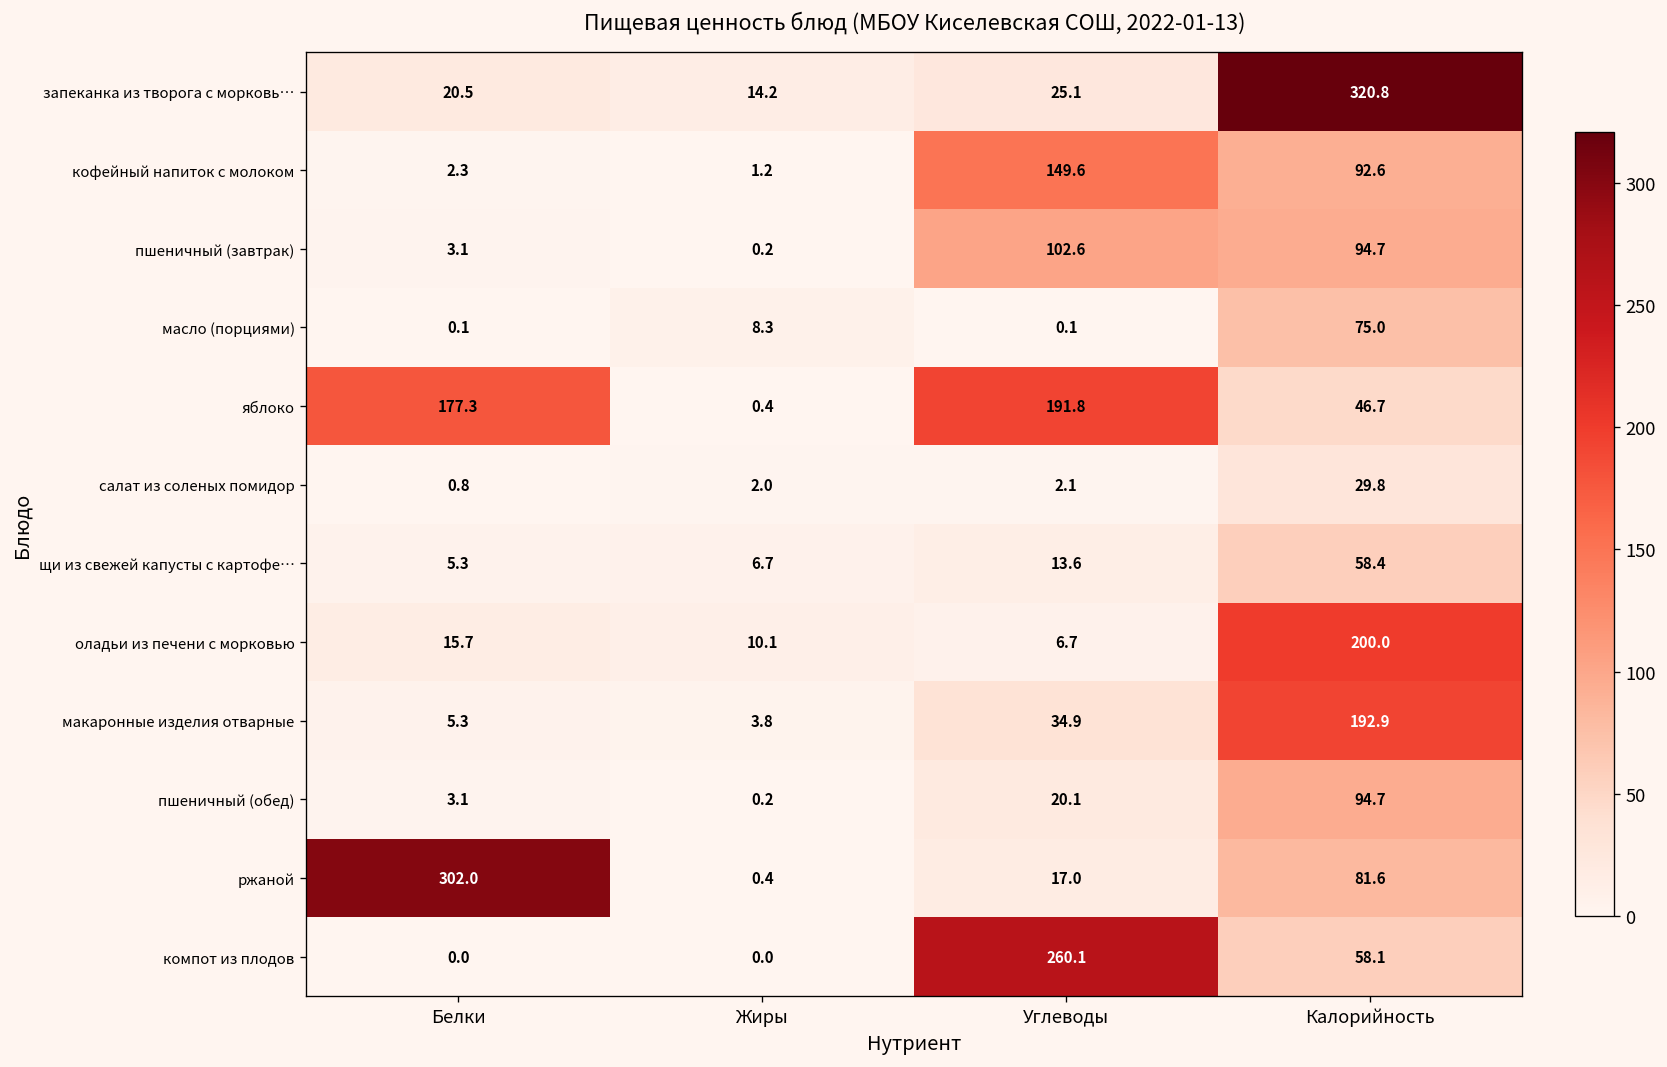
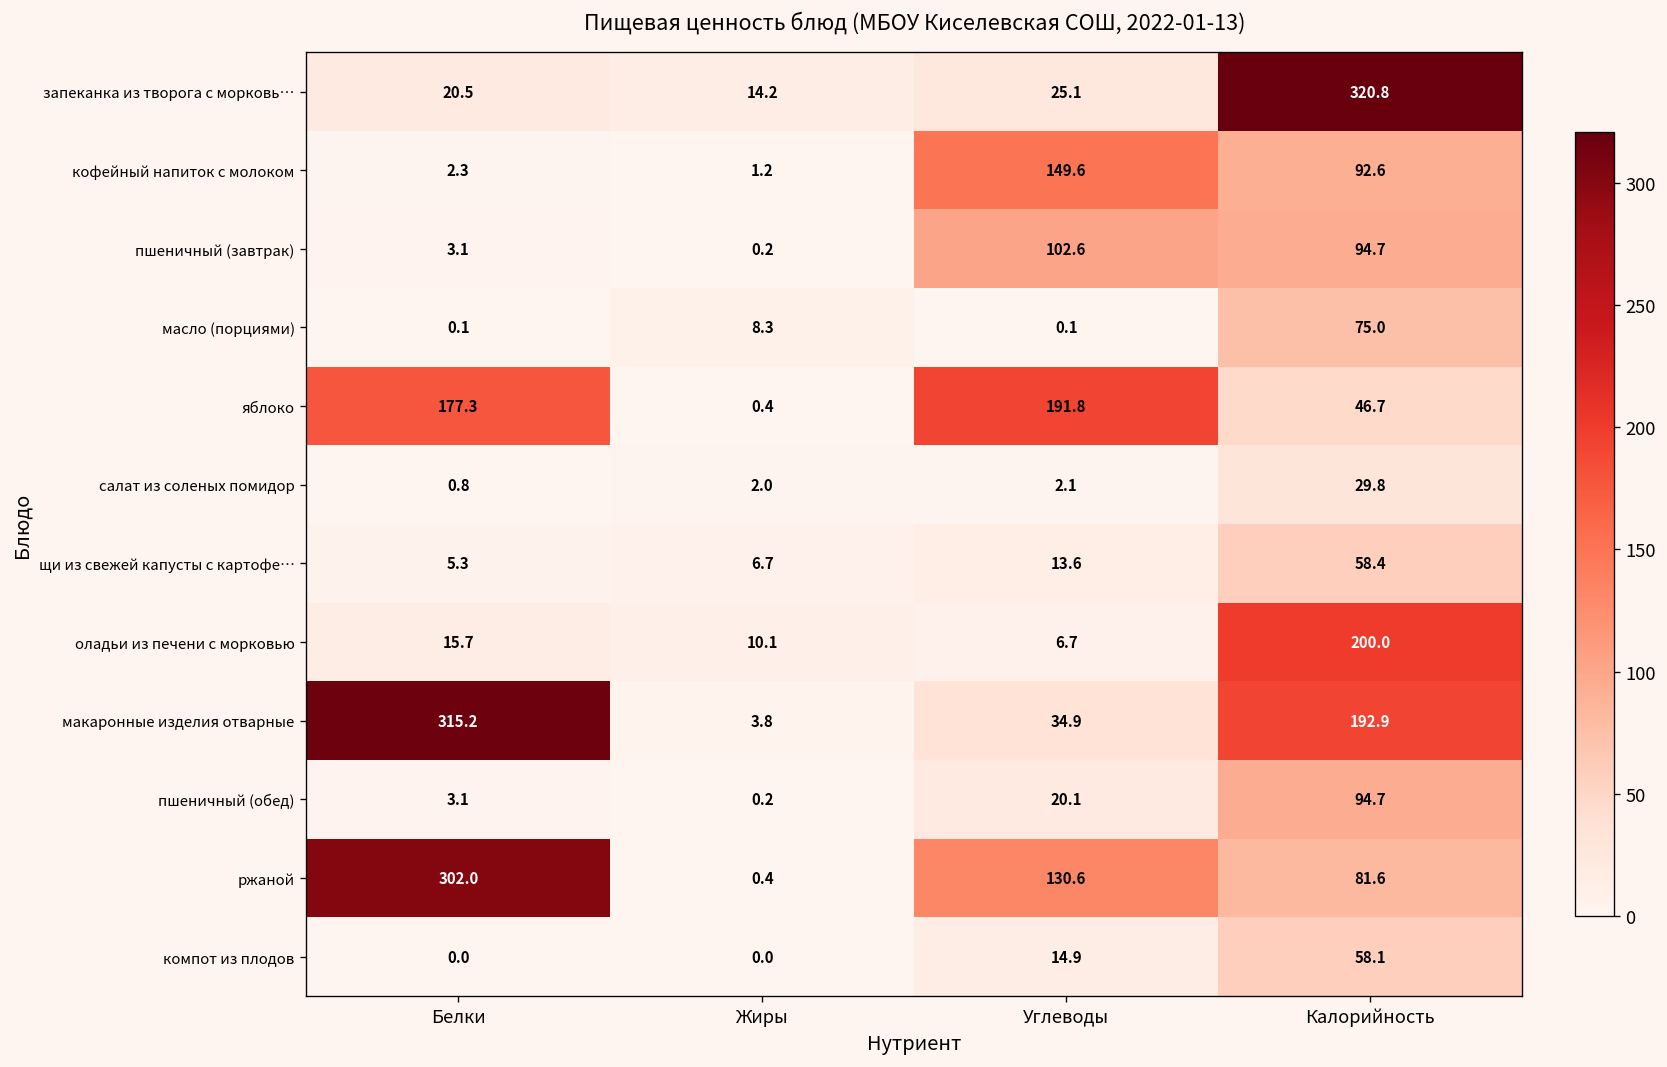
макаронные изделия отварные, Белки: 5.3 -> 315.2
ржаной, Углеводы: 17.0 -> 130.6
компот из плодов, Углеводы: 260.1 -> 14.9
